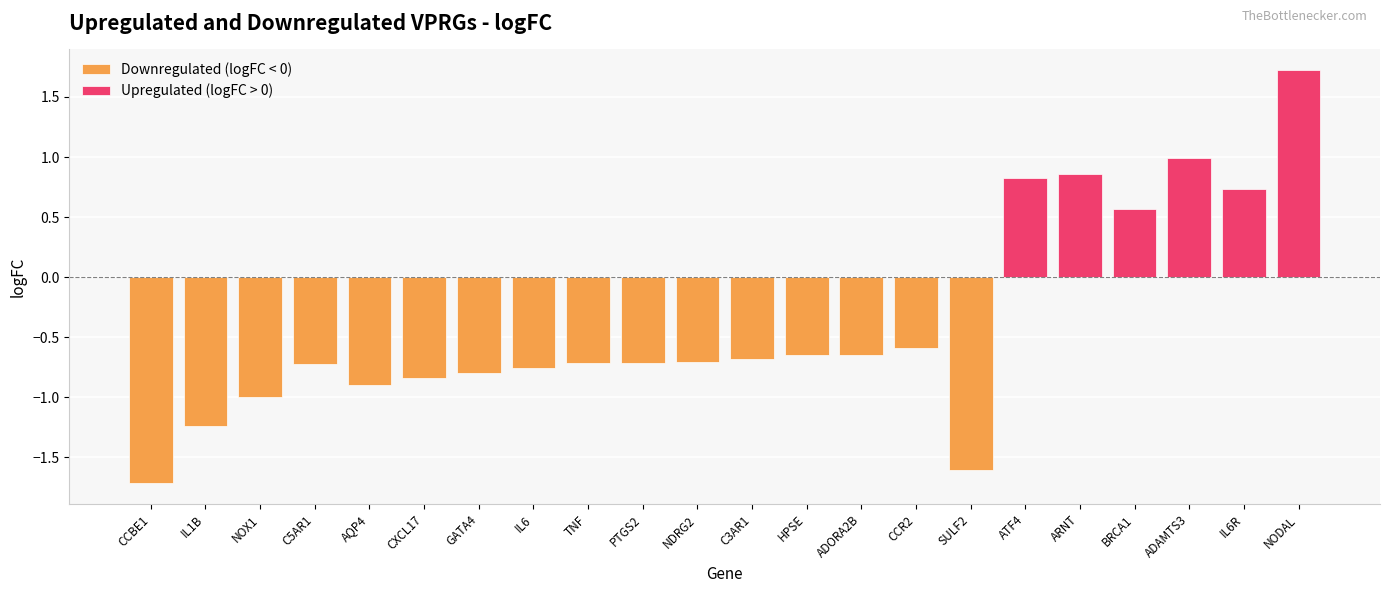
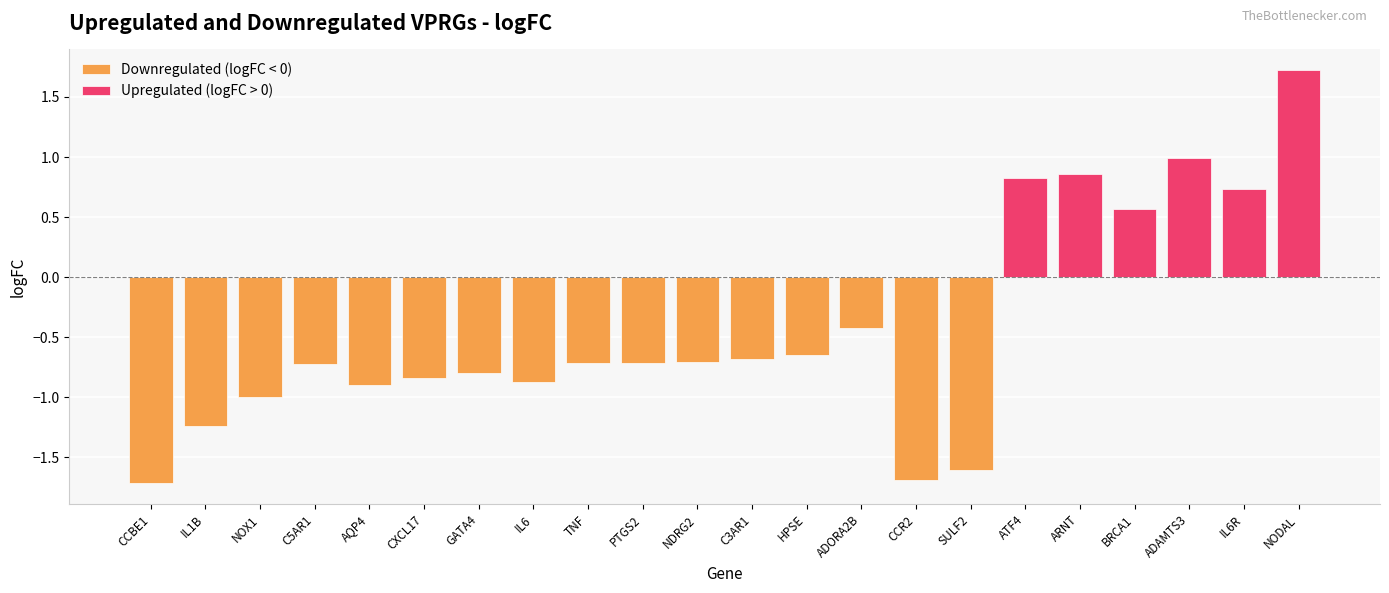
Downregulated (logFC < 0), IL6: -0.76 -> -0.88
Downregulated (logFC < 0), ADORA2B: -0.64 -> -0.42
Downregulated (logFC < 0), CCR2: -0.59 -> -1.69
